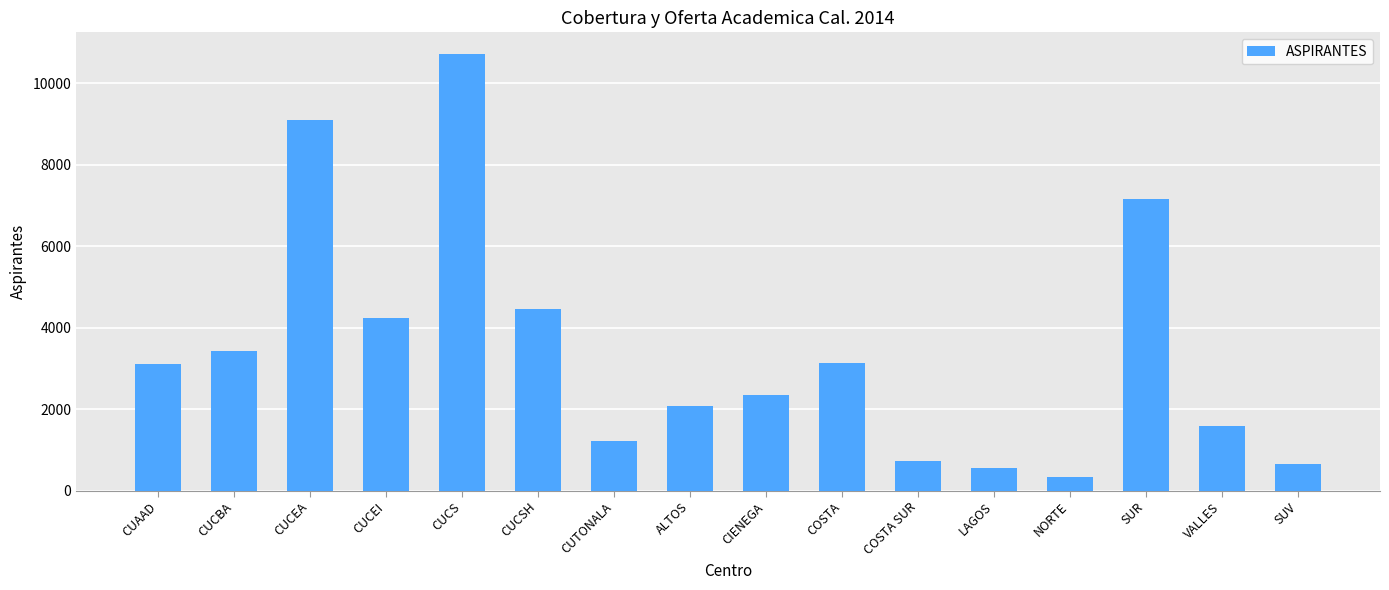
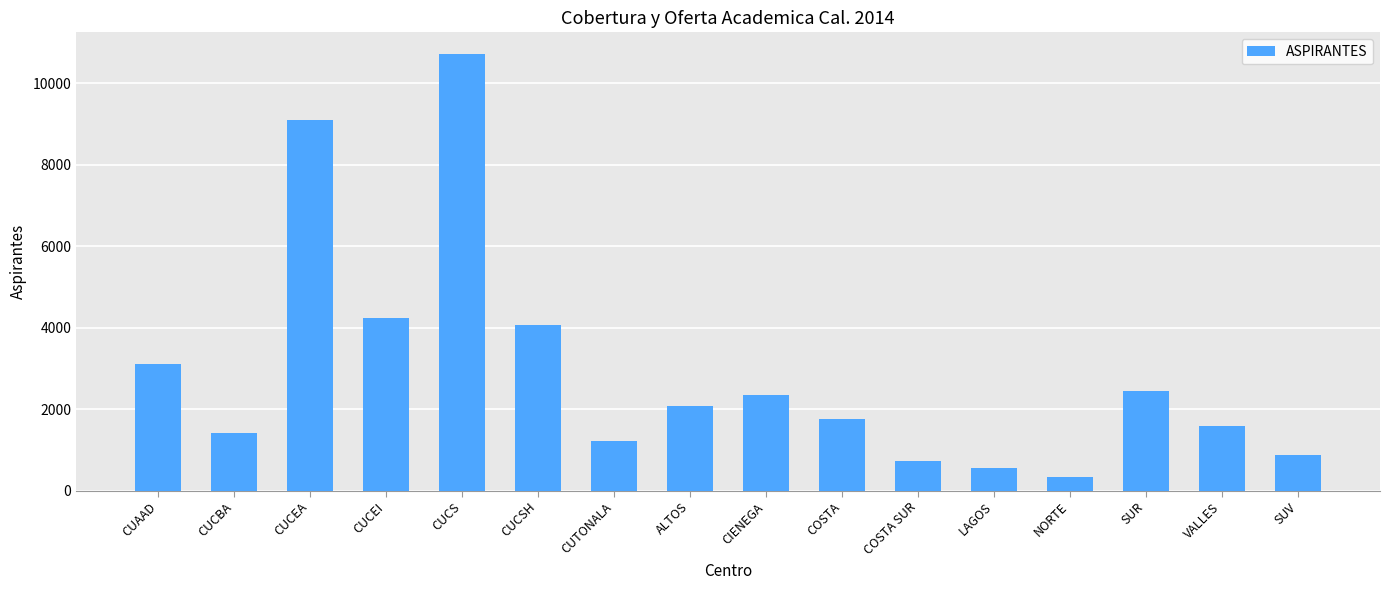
CUCBA: 3400 -> 1400
CUCSH: 4500 -> 4100
COSTA: 3100 -> 1800
SUR: 7200 -> 2400
SUV: 600 -> 900
